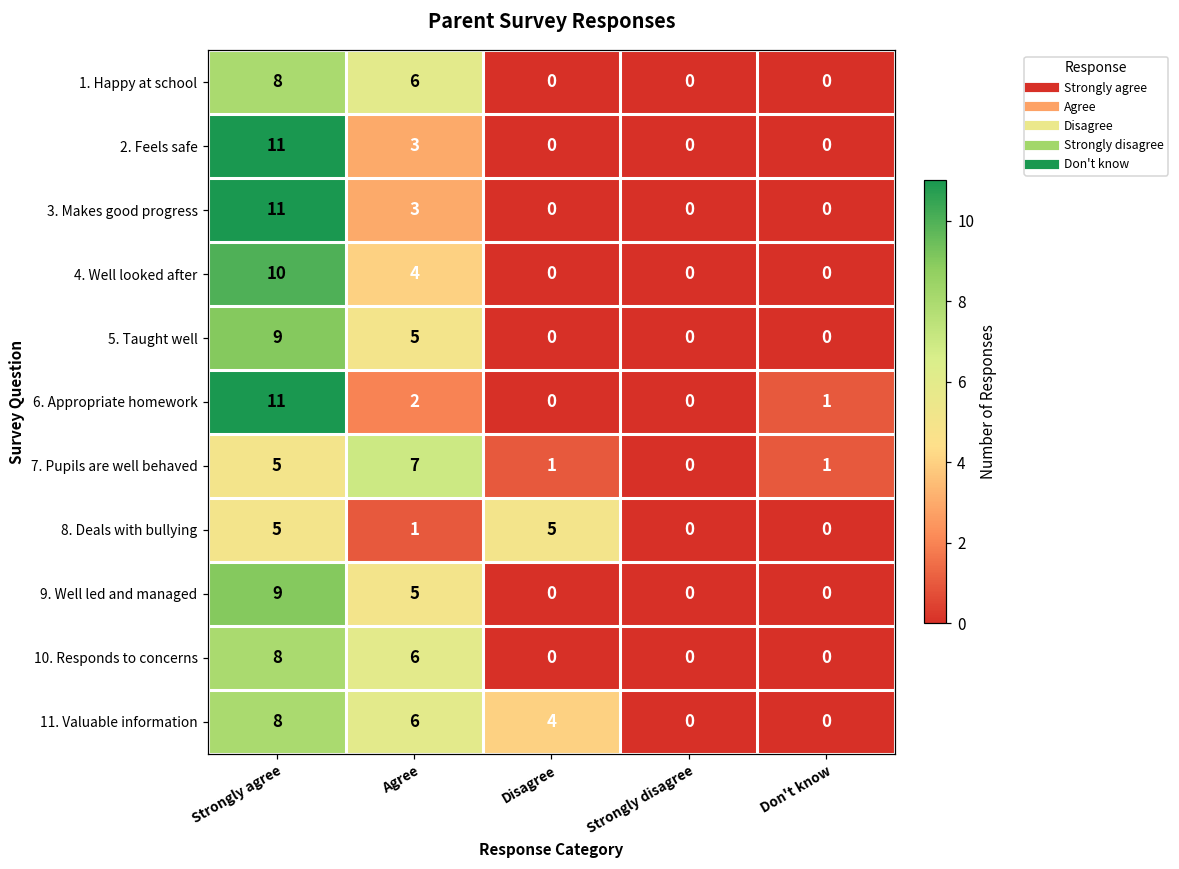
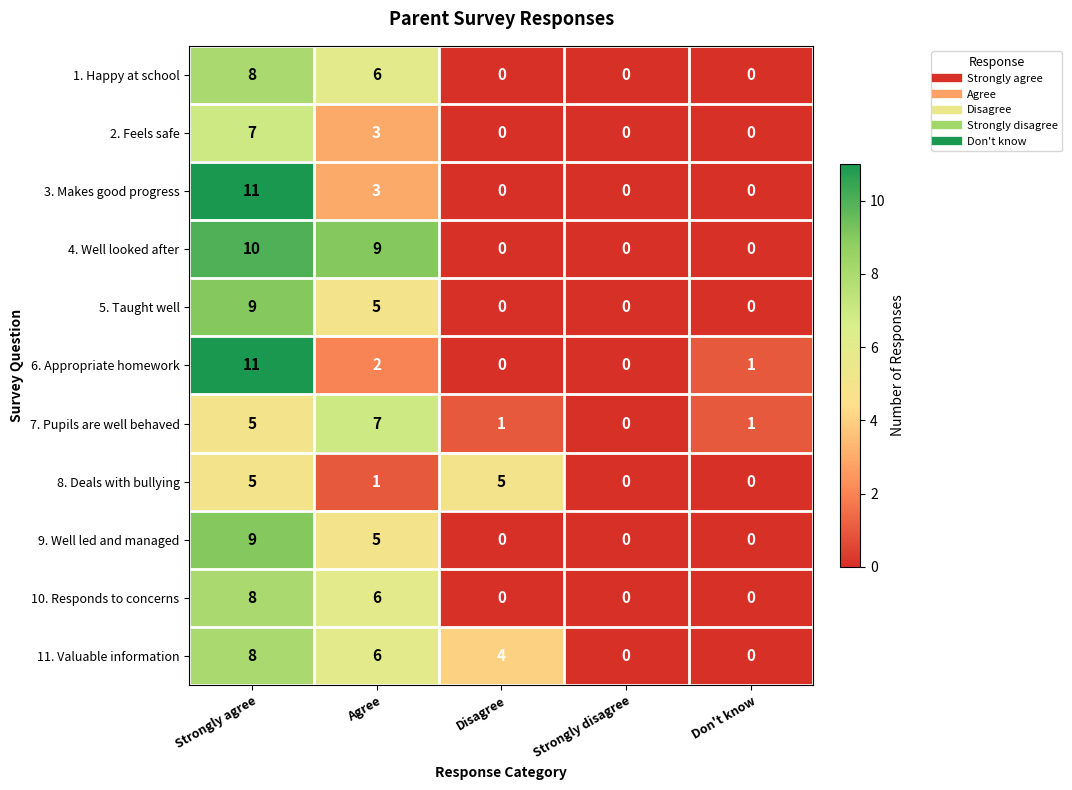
2. Feels safe, Strongly agree: 11 -> 7
4. Well looked after, Agree: 4 -> 9
